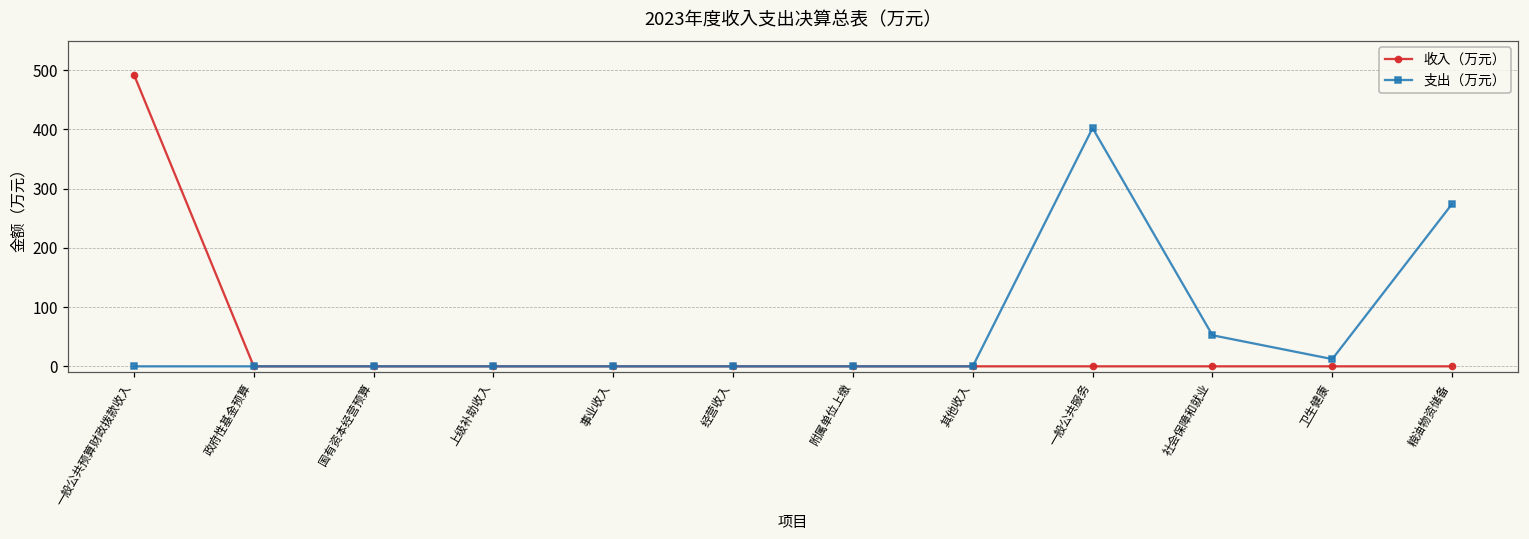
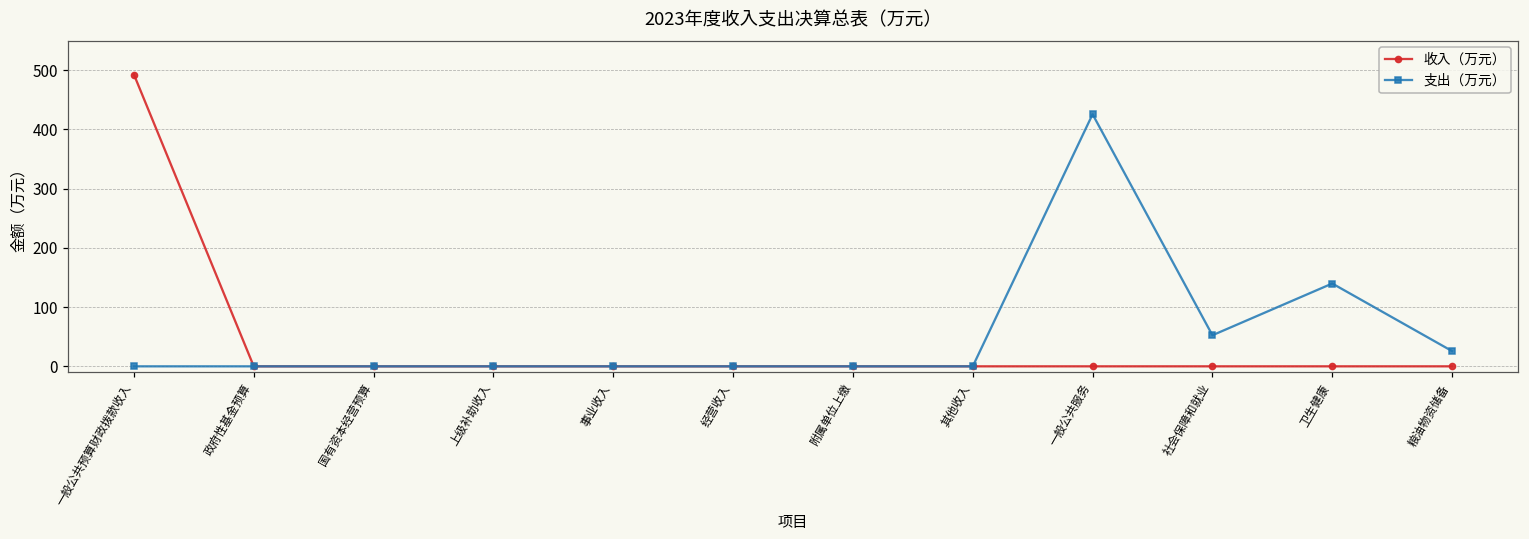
支出（万元）, 一般公共服务: 400 -> 430
支出（万元）, 卫生健康: 10 -> 140
支出（万元）, 粮油物资储备: 270 -> 30
